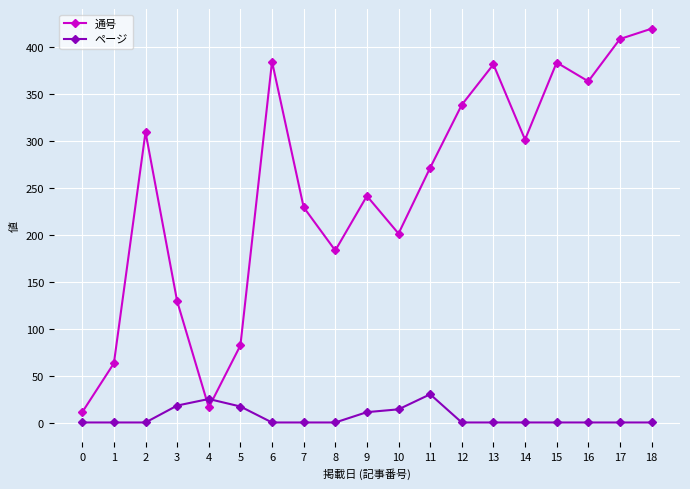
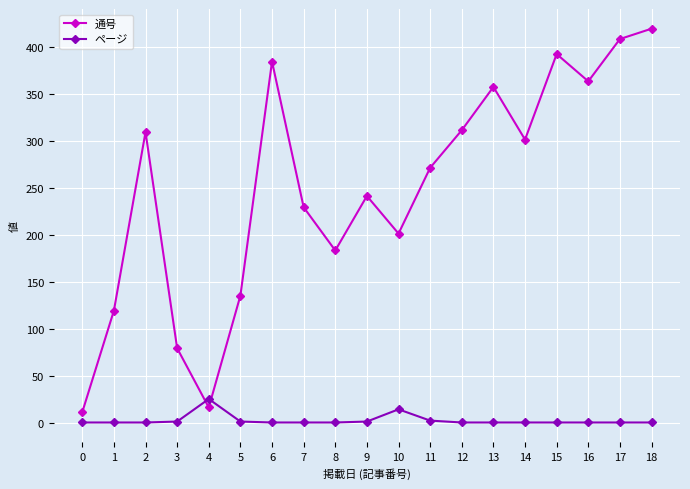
通号, 1: 60 -> 120
通号, 3: 130 -> 80
ページ, 3: 20 -> 0
通号, 5: 80 -> 140
ページ, 5: 20 -> 0
ページ, 9: 10 -> 0
ページ, 11: 30 -> 0
通号, 12: 340 -> 310
通号, 13: 380 -> 360
通号, 15: 380 -> 390
